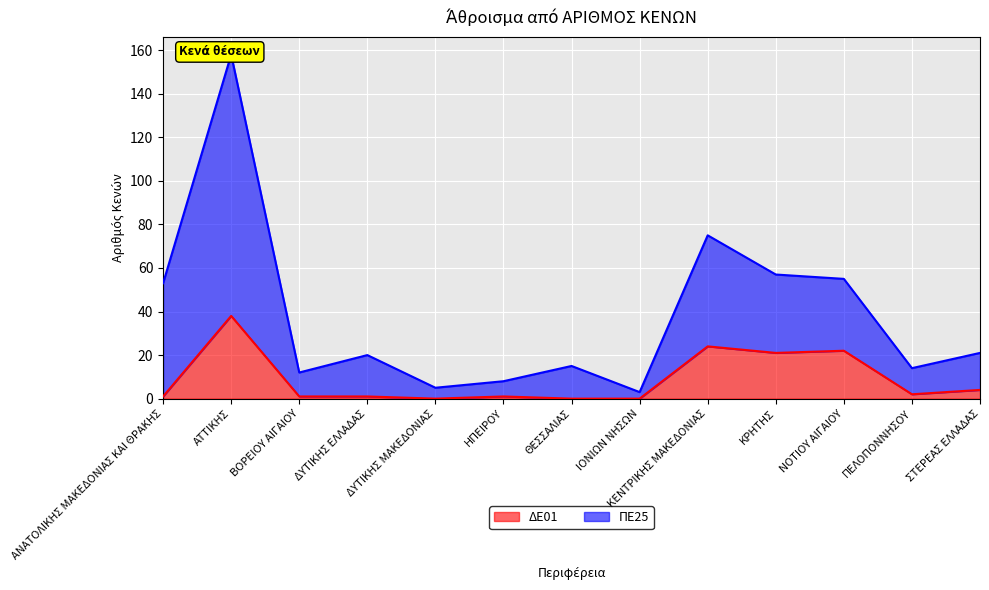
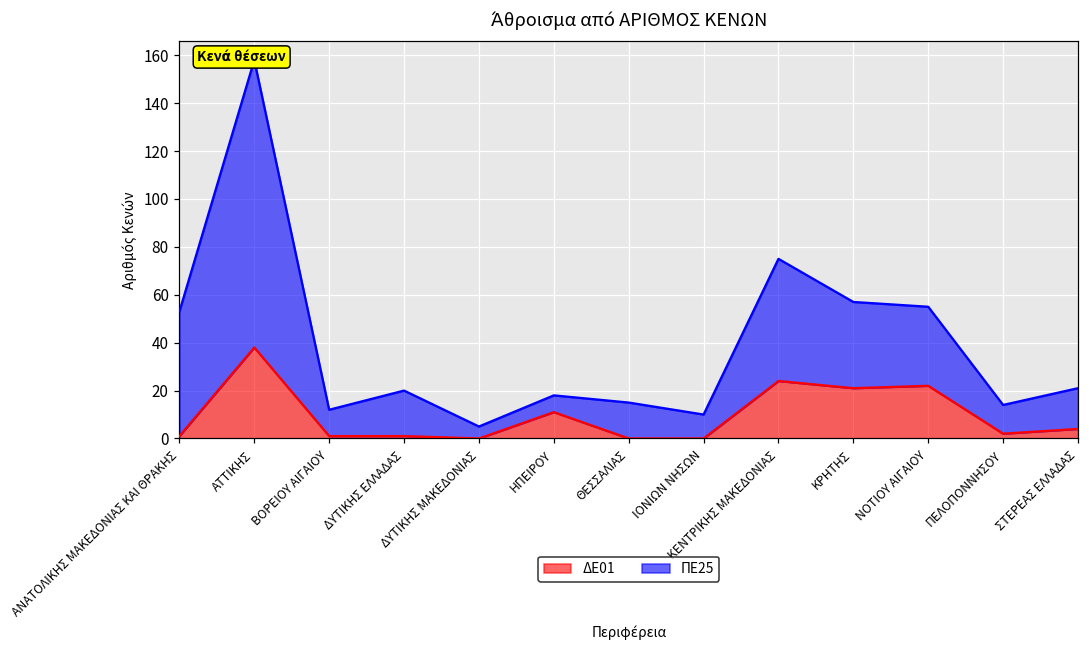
ΔΕ01, ΗΠΕΙΡΟΥ: 1 -> 11
ΠΕ25, ΙΟΝΙΩΝ ΝΗΣΩΝ: 3 -> 10
